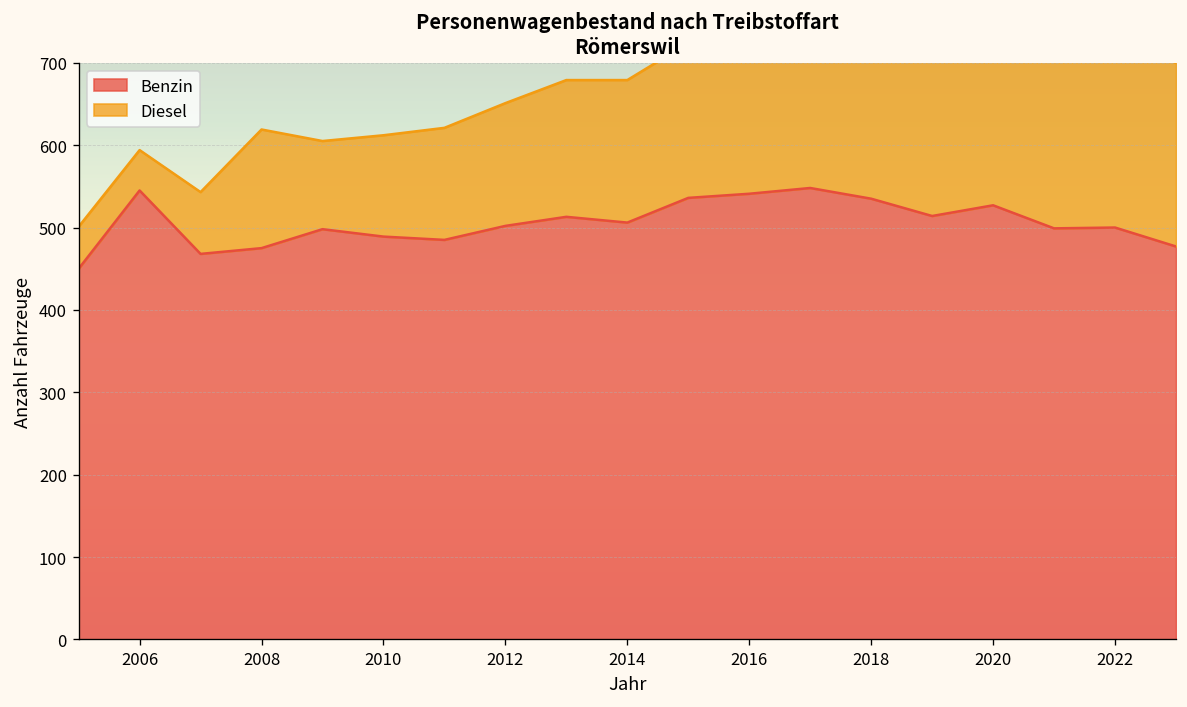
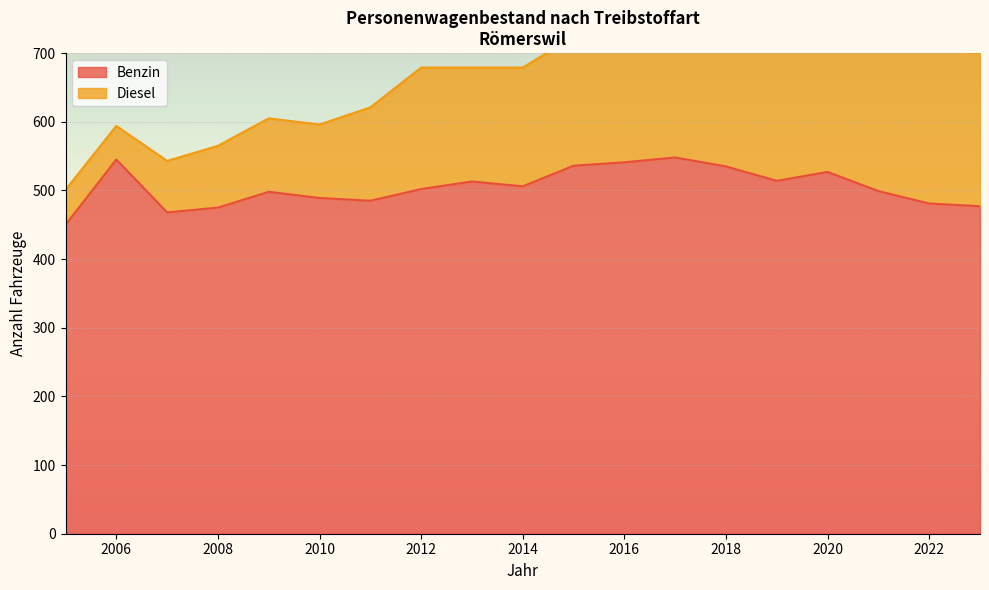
Diesel, 2008: 140 -> 90
Diesel, 2010: 120 -> 110
Diesel, 2012: 150 -> 180
Benzin, 2022: 500 -> 480
